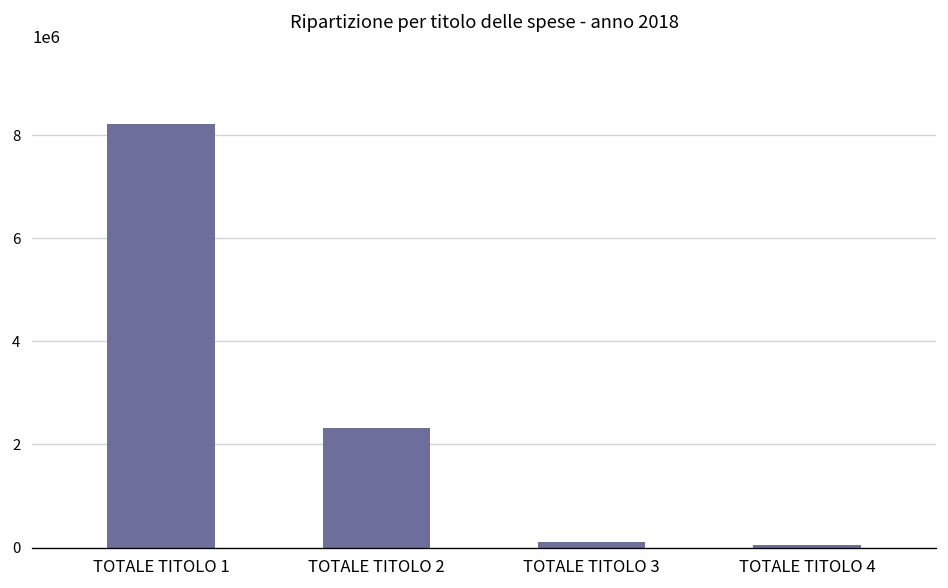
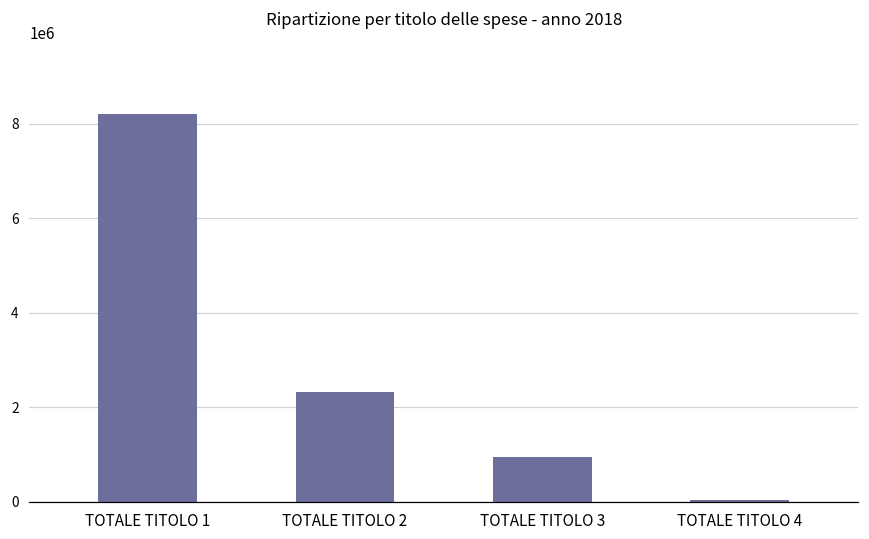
TOTALE TITOLO 3: 100000 -> 1000000
